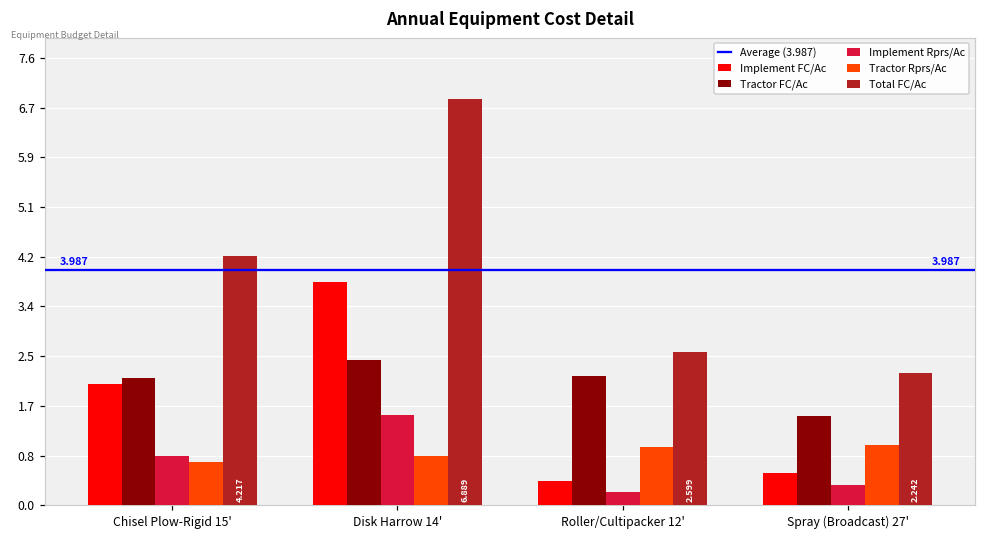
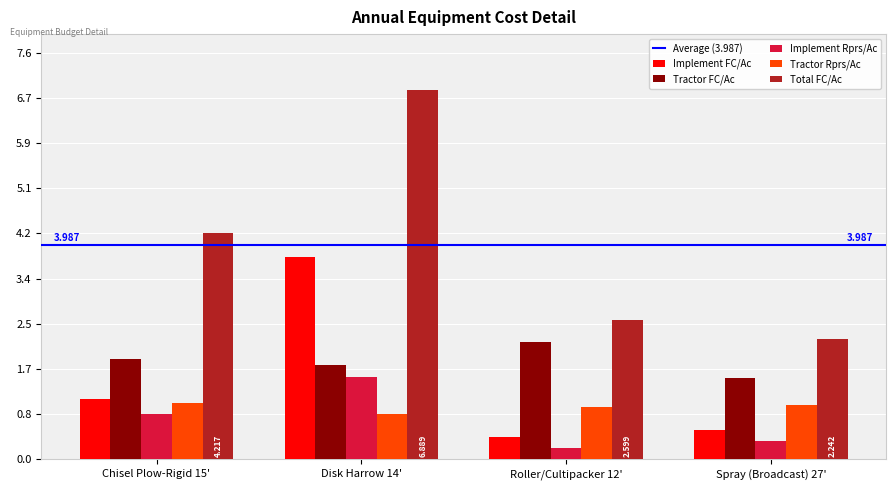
Implement FC/Ac, Chisel Plow-Rigid 15': 2.1 -> 1.1
Tractor FC/Ac, Chisel Plow-Rigid 15': 2.2 -> 1.9
Tractor Rprs/Ac, Chisel Plow-Rigid 15': 0.7 -> 1.0
Tractor FC/Ac, Disk Harrow 14': 2.5 -> 1.8
